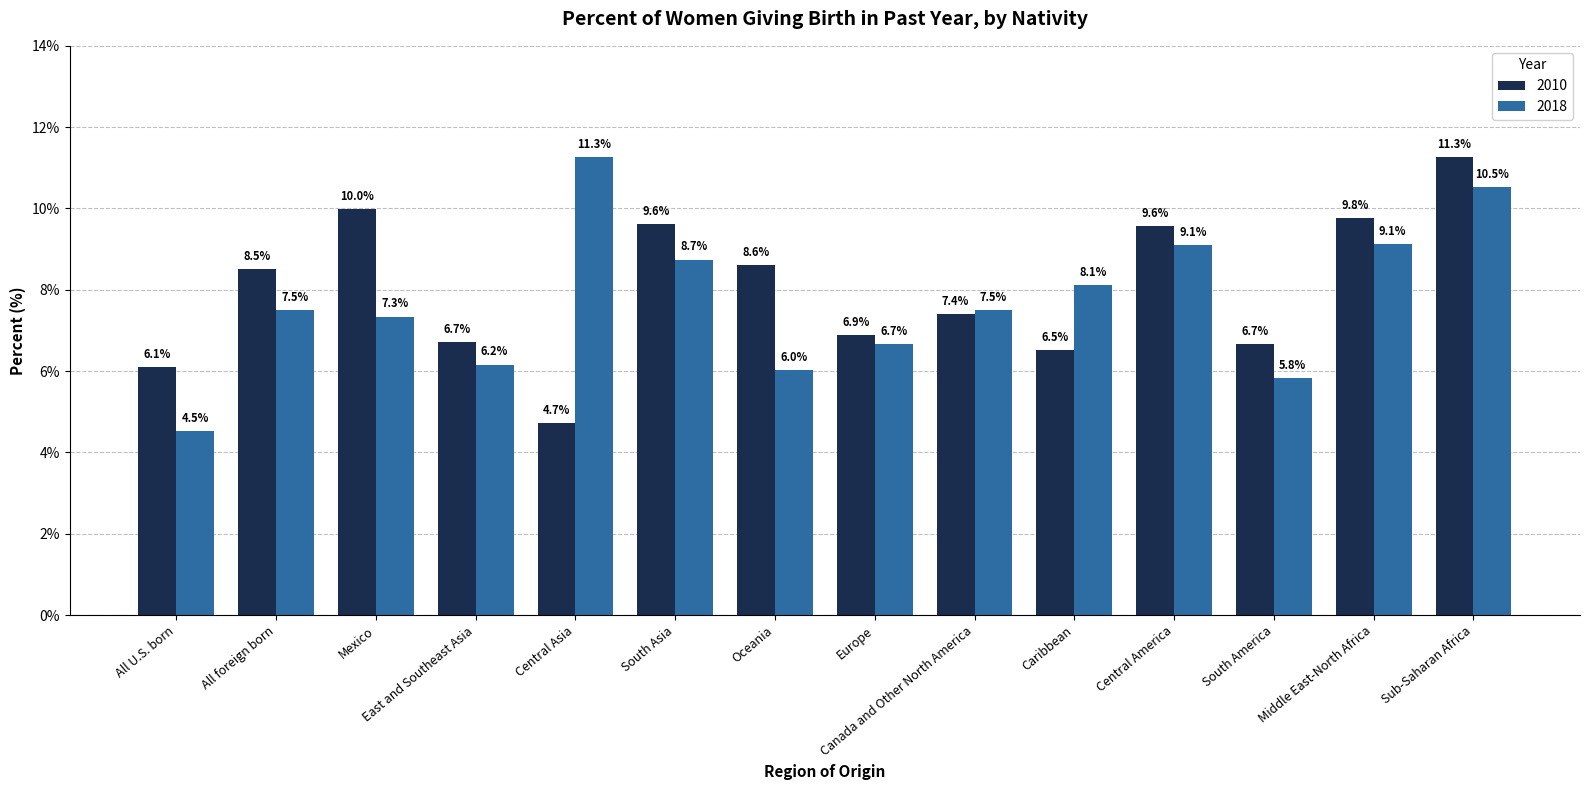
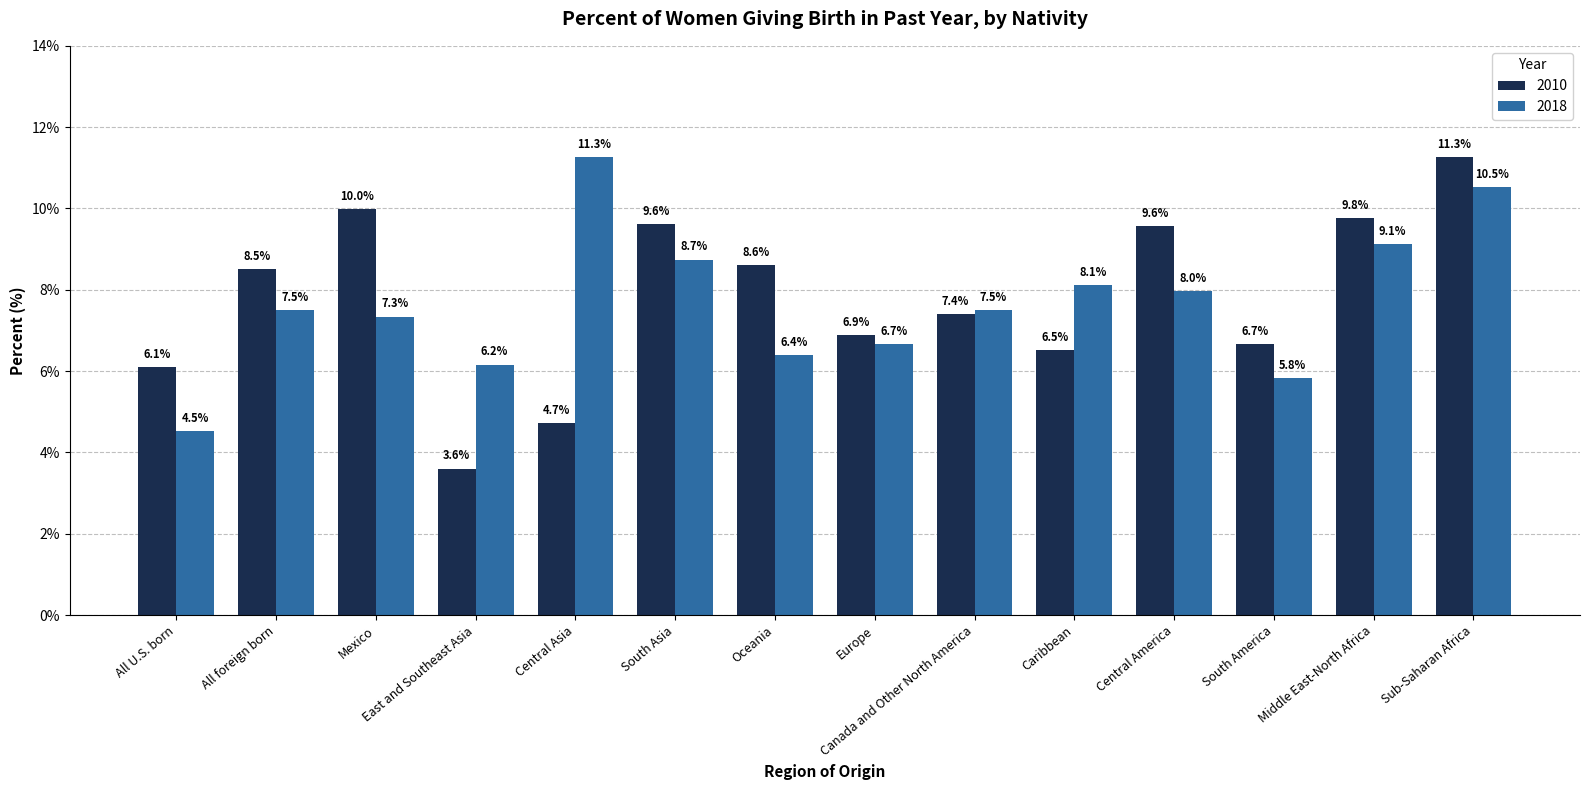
2010, East and Southeast Asia: 6.7% -> 3.6%
2018, Oceania: 6.0% -> 6.4%
2018, Central America: 9.1% -> 8.0%
